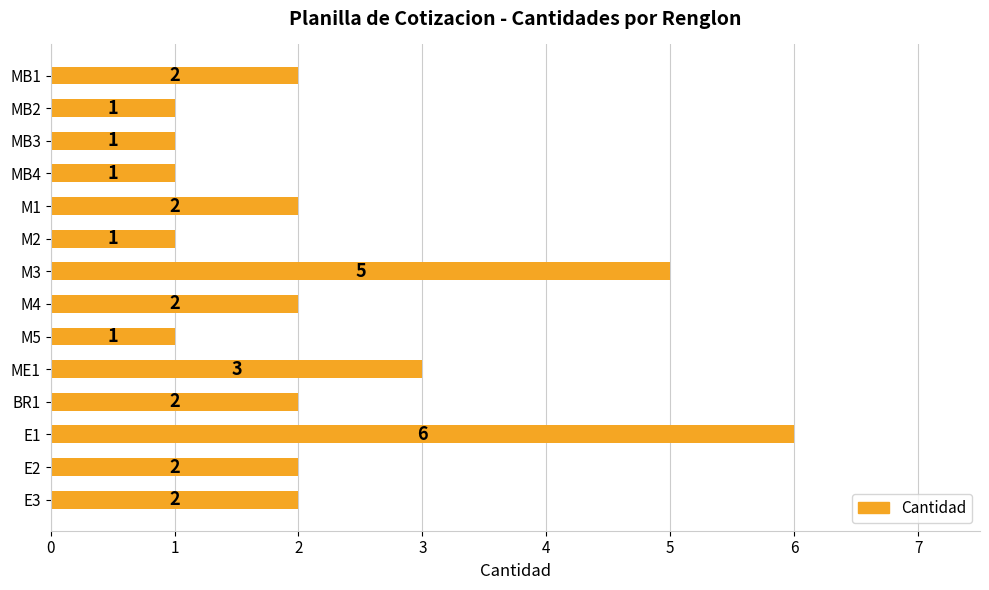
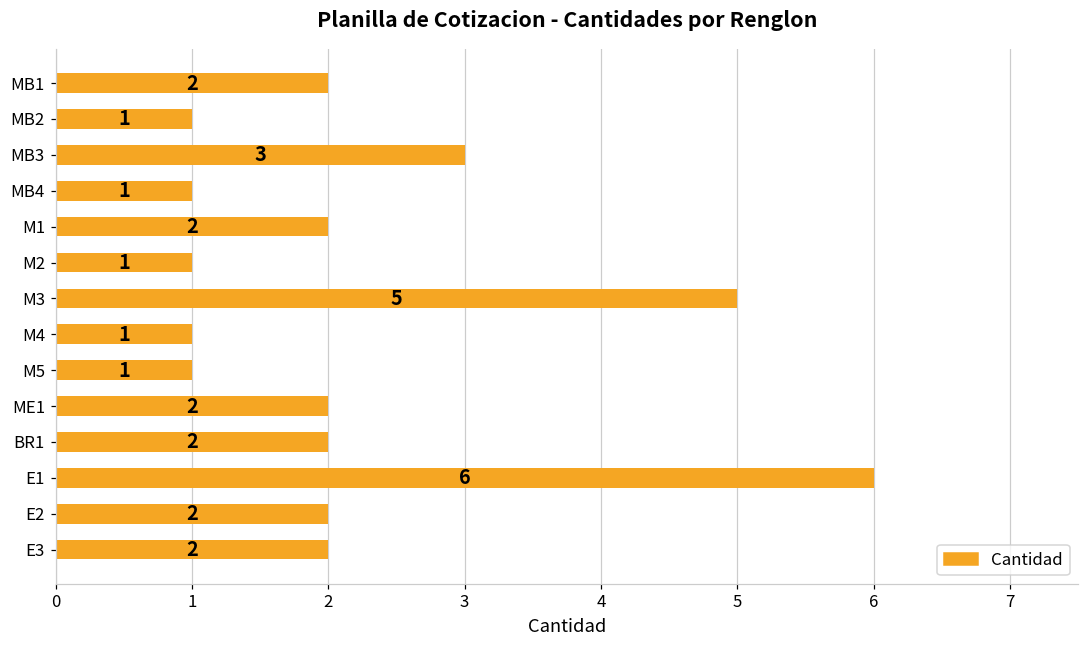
MB3: 1 -> 3
M4: 2 -> 1
ME1: 3 -> 2
